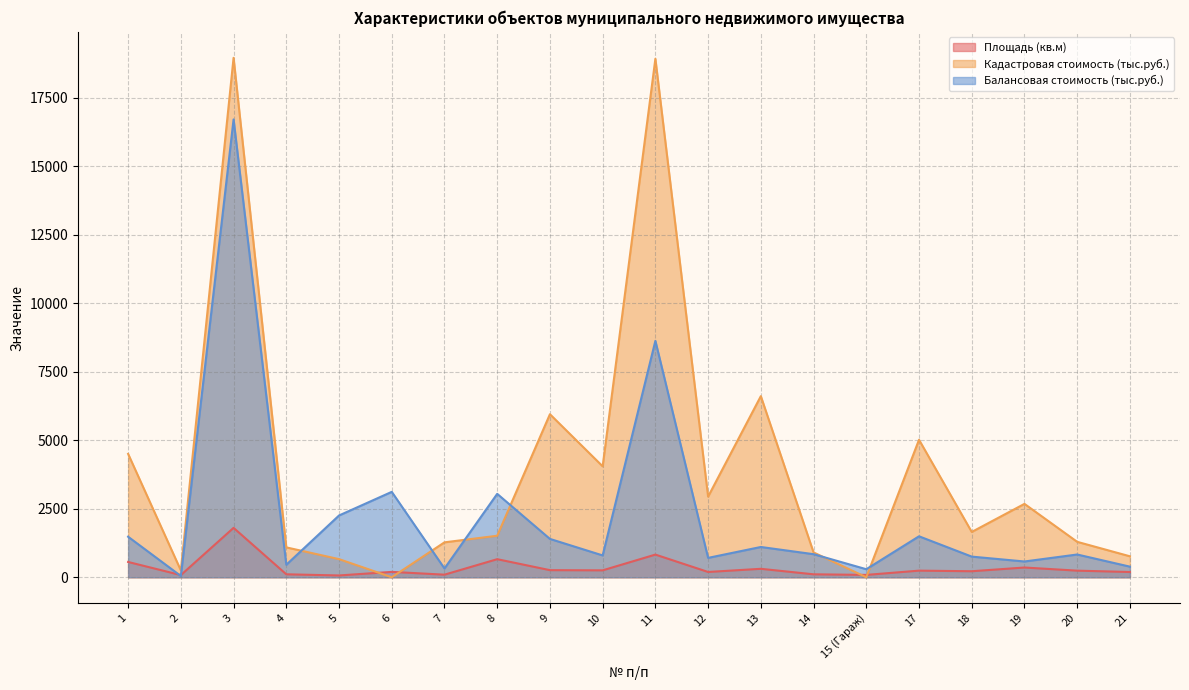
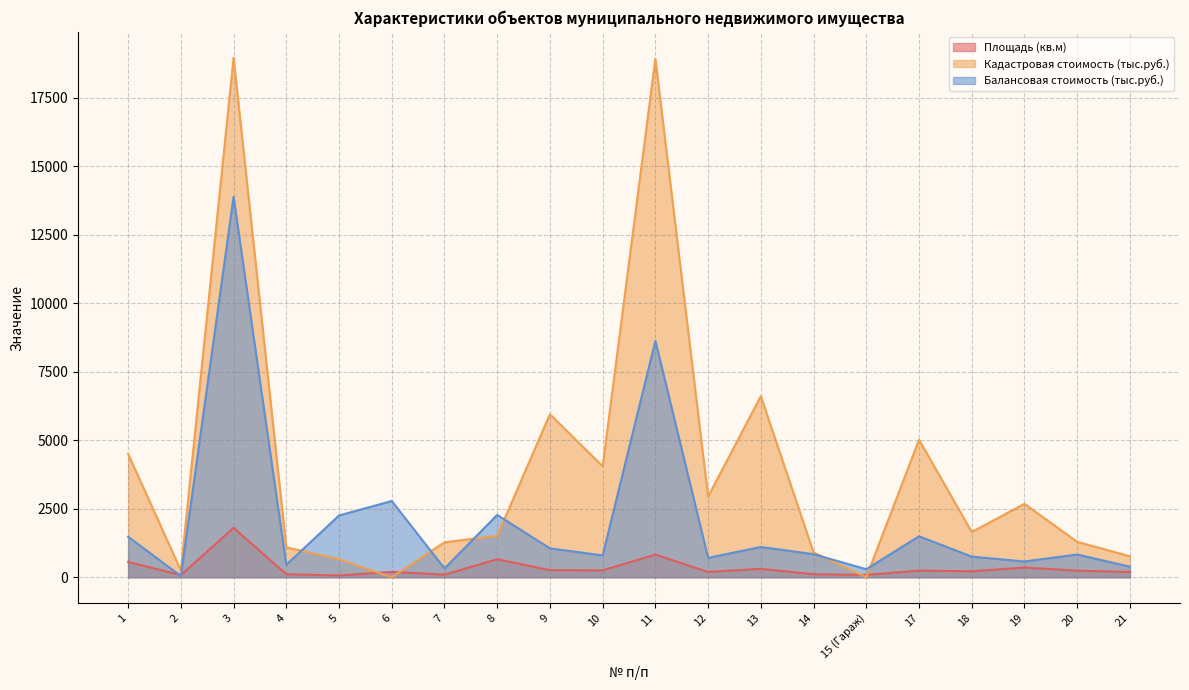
Балансовая стоимость (тыс.руб.), 3: 16700 -> 13900
Балансовая стоимость (тыс.руб.), 6: 3100 -> 2800
Балансовая стоимость (тыс.руб.), 8: 3000 -> 2300
Балансовая стоимость (тыс.руб.), 9: 1400 -> 1100
